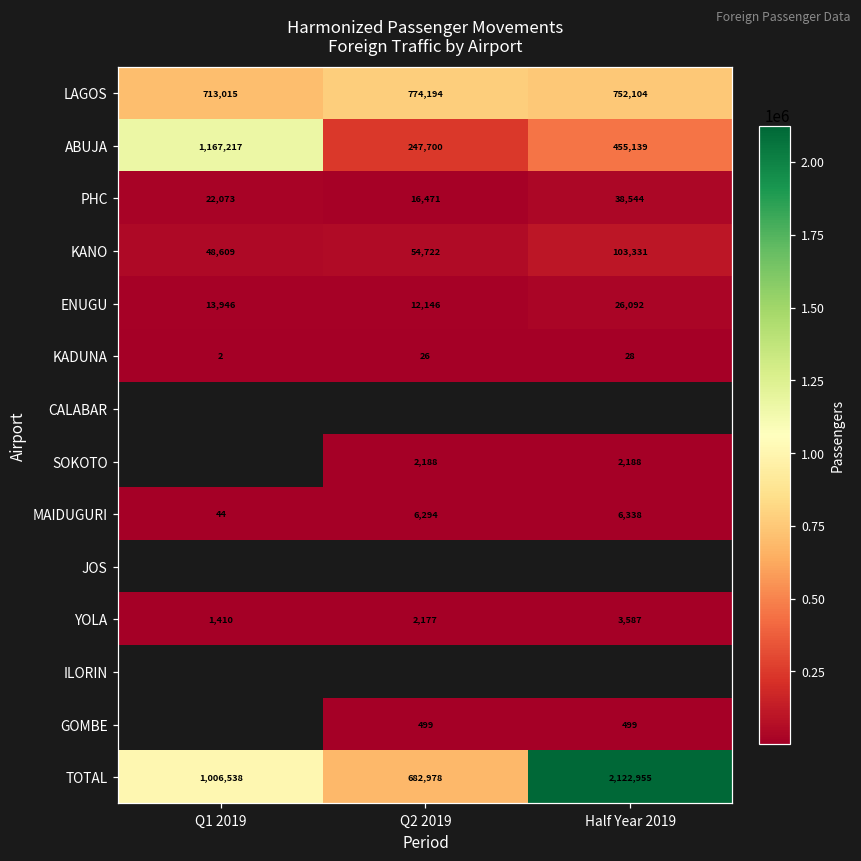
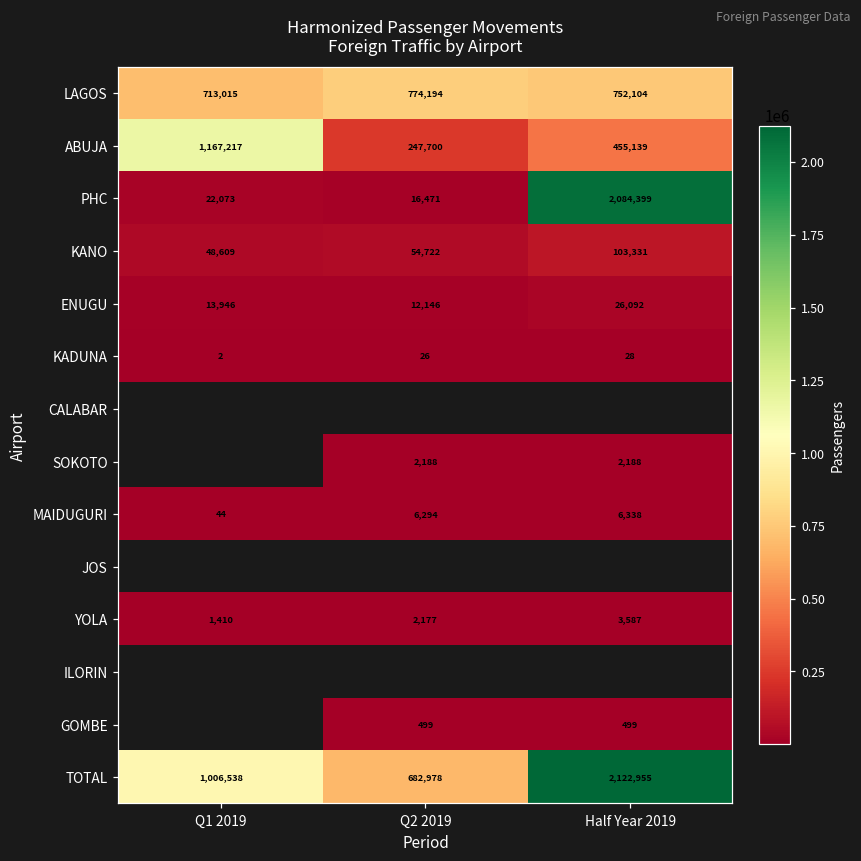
PHC, Half Year 2019: 38,544 -> 2,084,399
